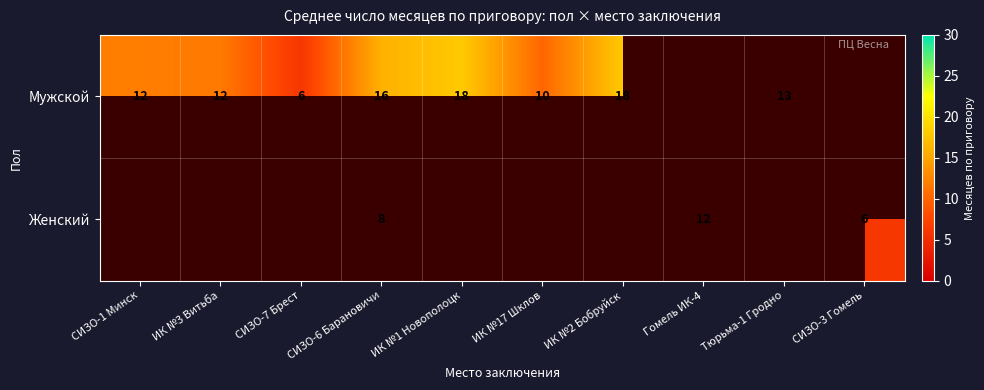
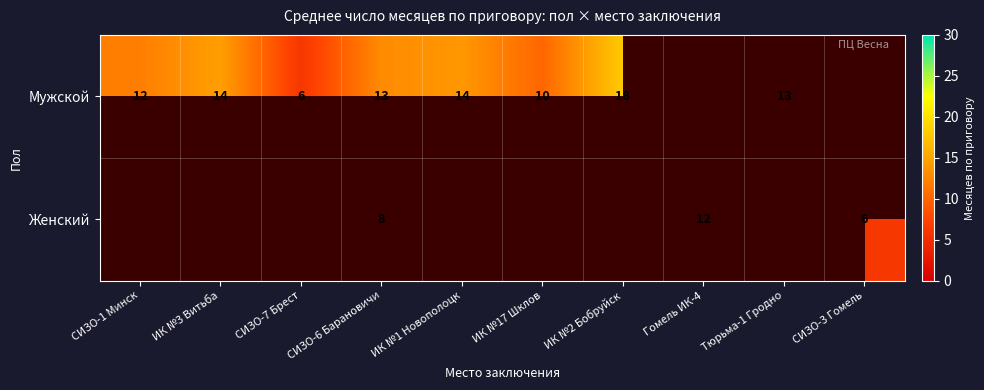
Мужской, ИК №3 Витьба: 12 -> 14
Мужской, СИЗО-6 Барановичи: 16 -> 13
Мужской, ИК №1 Новополоцк: 18 -> 14
